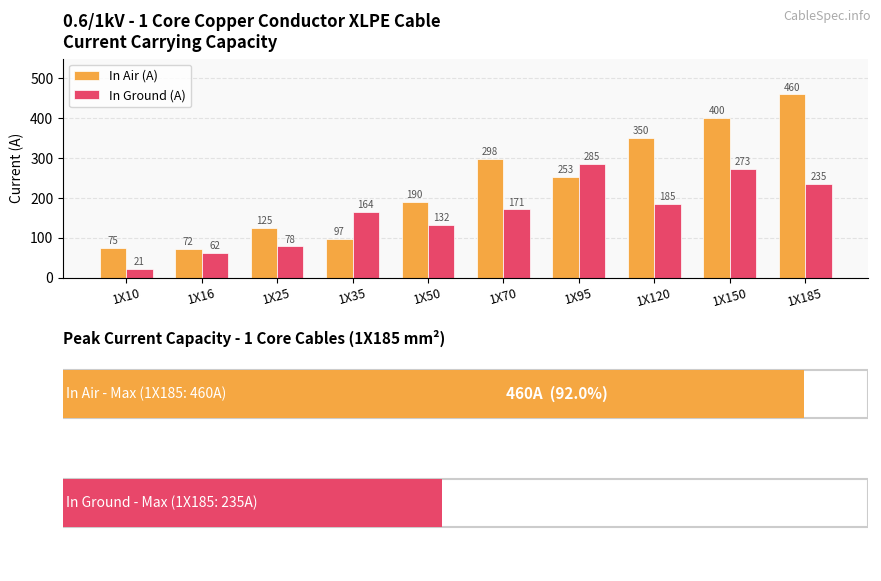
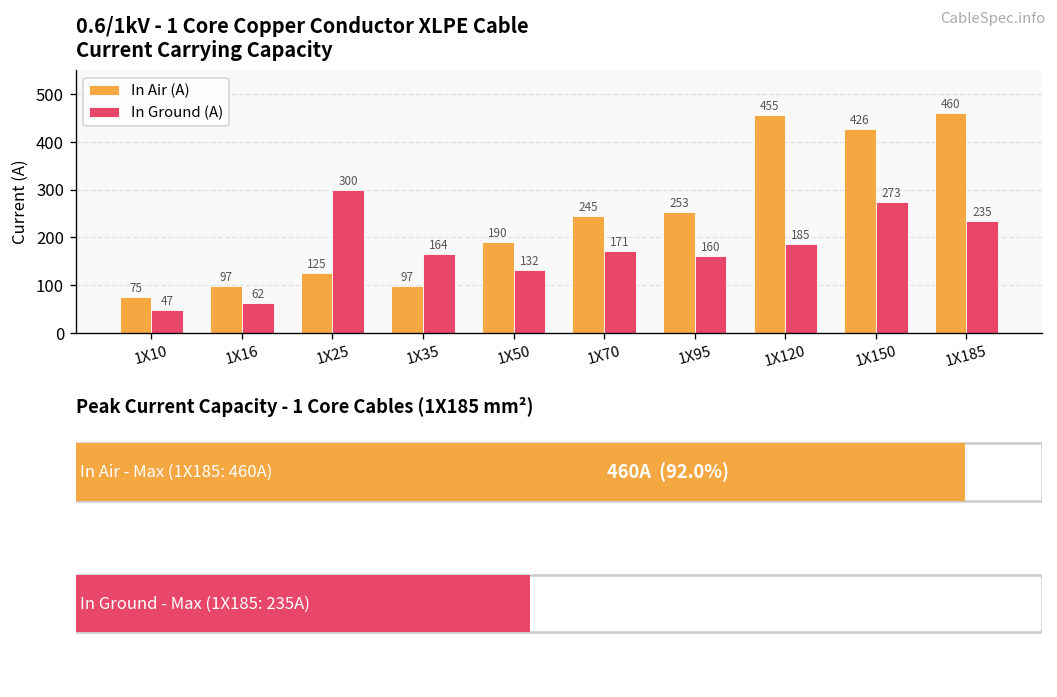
In Ground (A), 1X10: 21 -> 47
In Air (A), 1X16: 72 -> 97
In Ground (A), 1X25: 78 -> 300
In Air (A), 1X70: 298 -> 245
In Ground (A), 1X95: 285 -> 160
In Air (A), 1X120: 350 -> 455
In Air (A), 1X150: 400 -> 426
